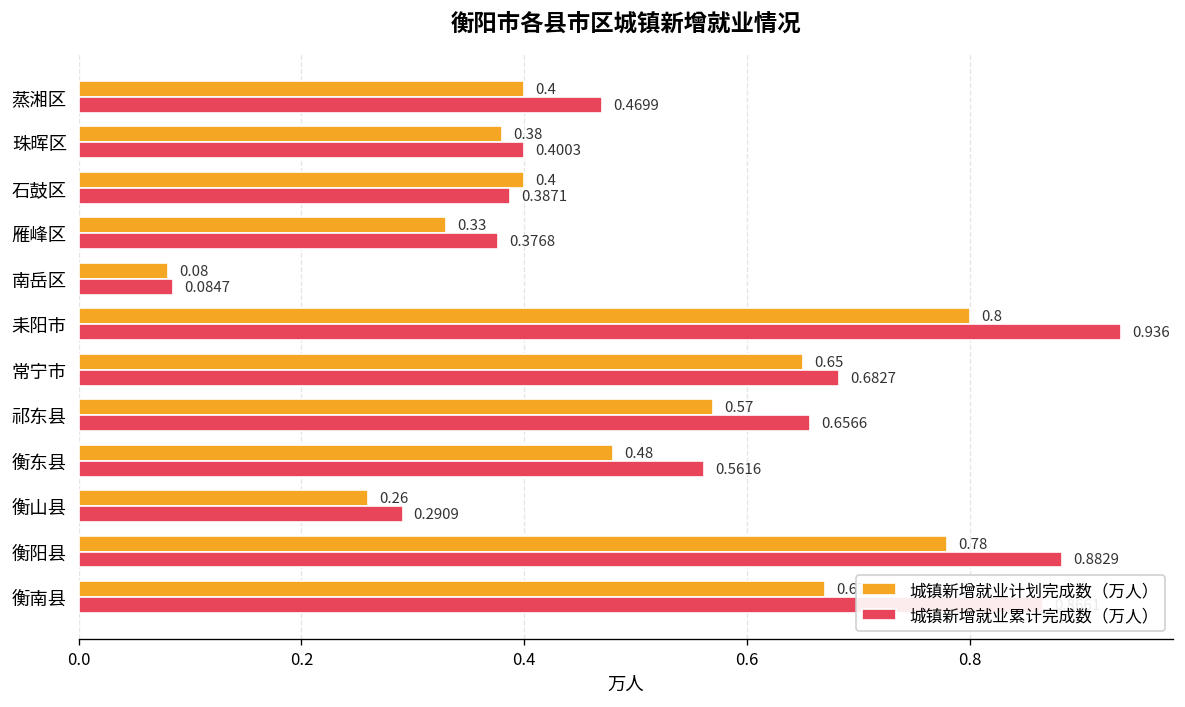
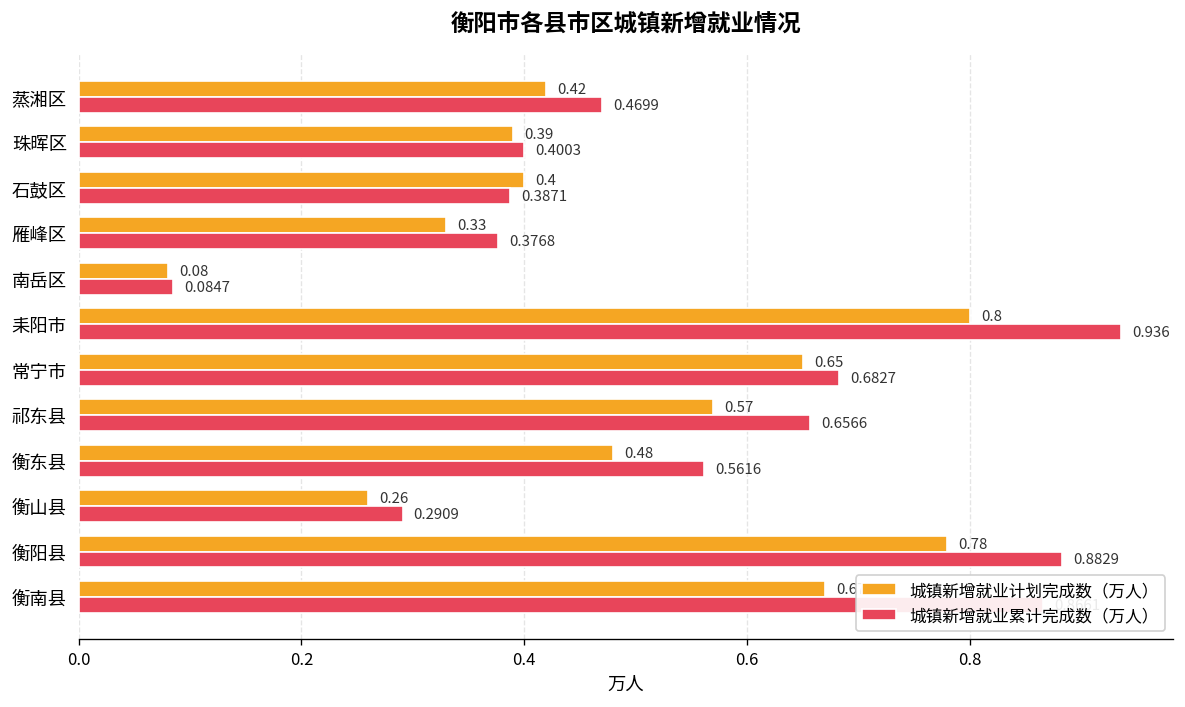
城镇新增就业计划完成数（万人）, 蒸湘区: 0.4 -> 0.42
城镇新增就业计划完成数（万人）, 珠晖区: 0.38 -> 0.39
